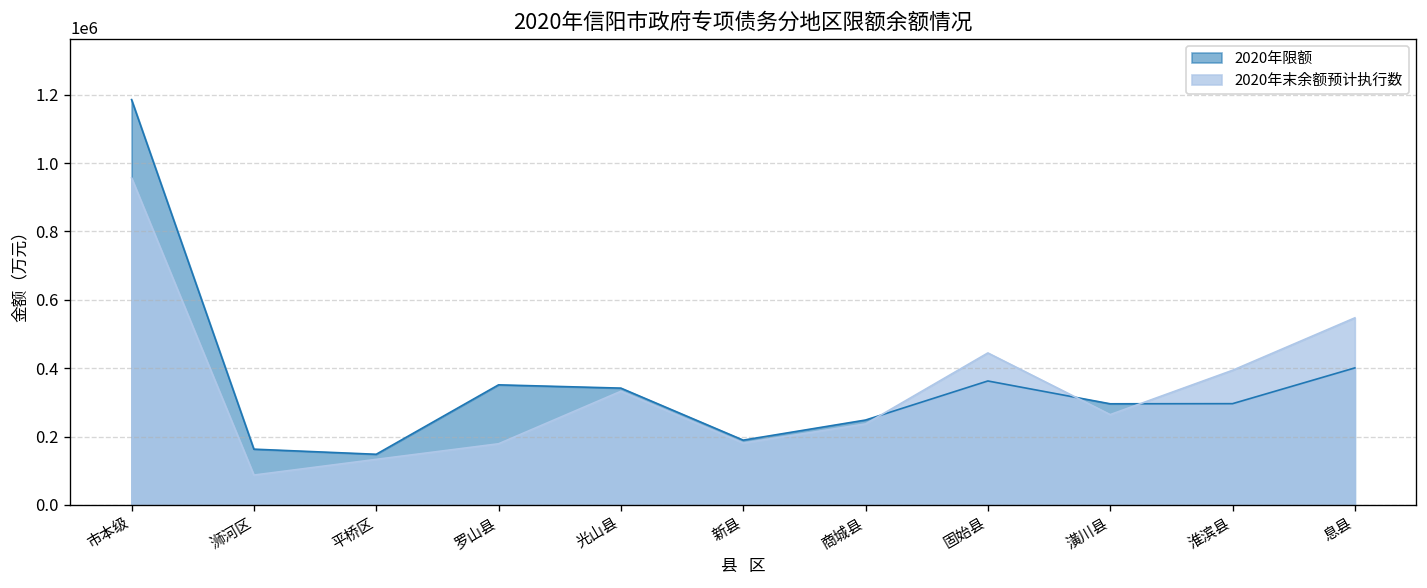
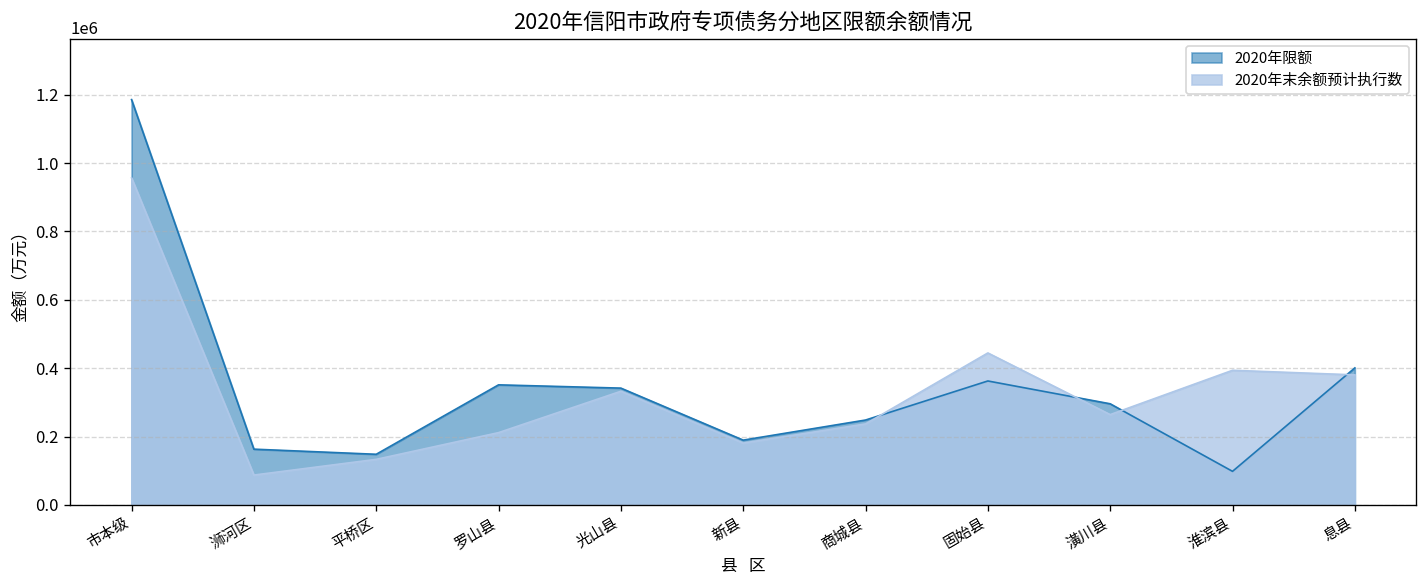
2020年末余额预计执行数, 罗山县: 180000 -> 210000
2020年限额, 淮滨县: 300000 -> 100000
2020年末余额预计执行数, 息县: 550000 -> 380000
